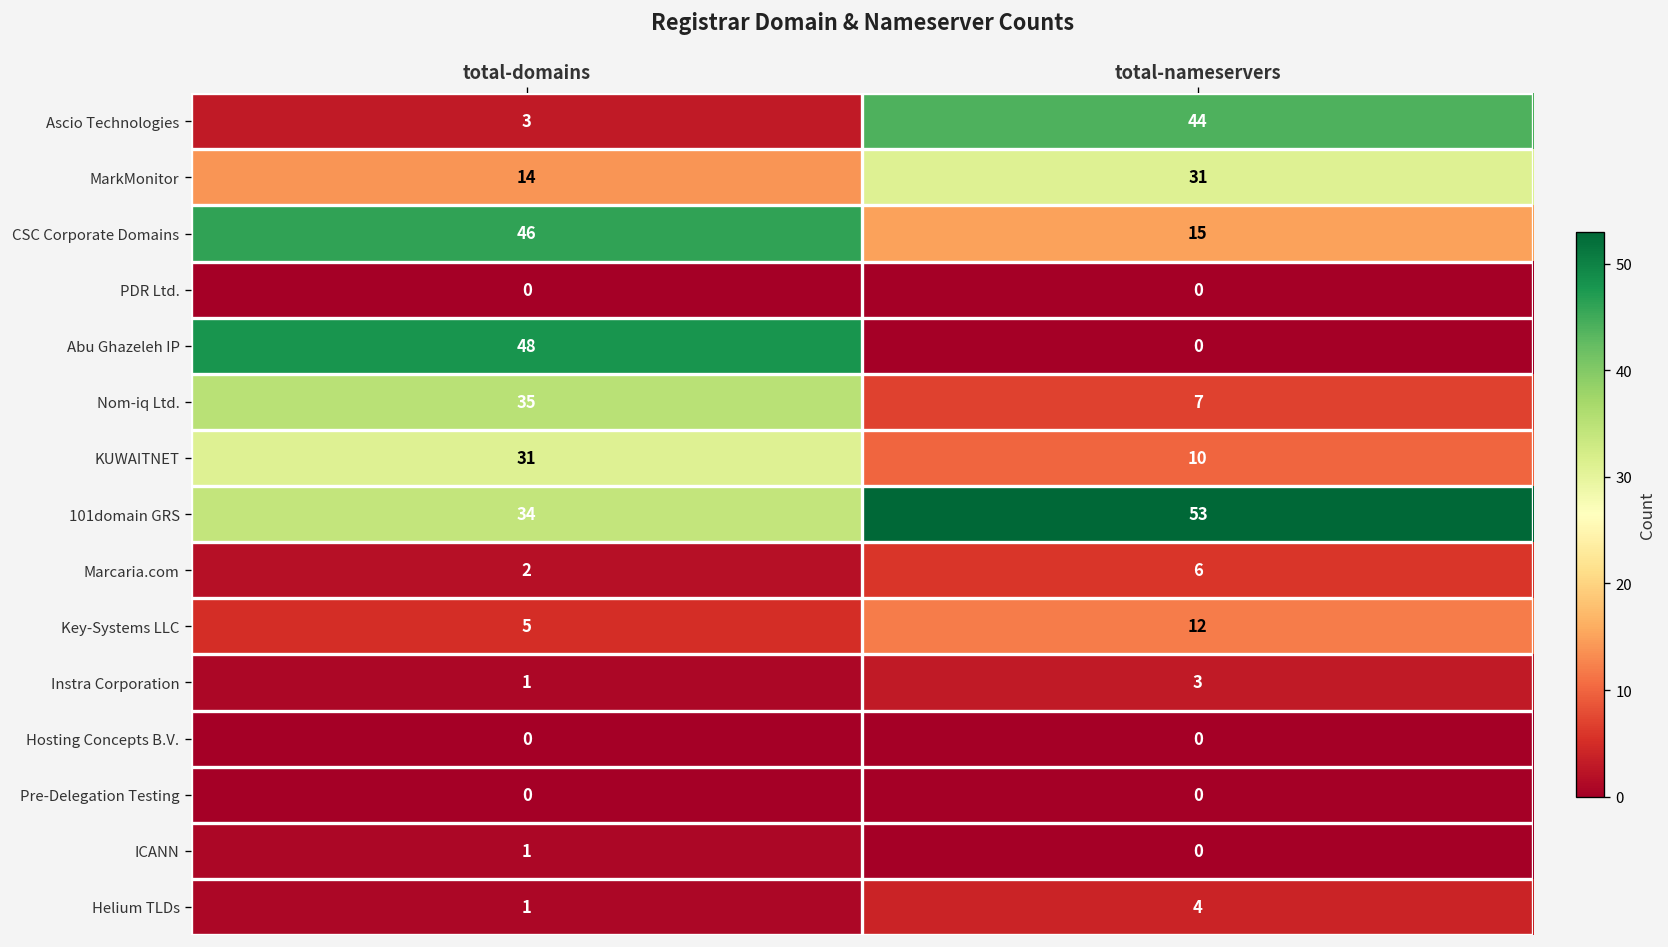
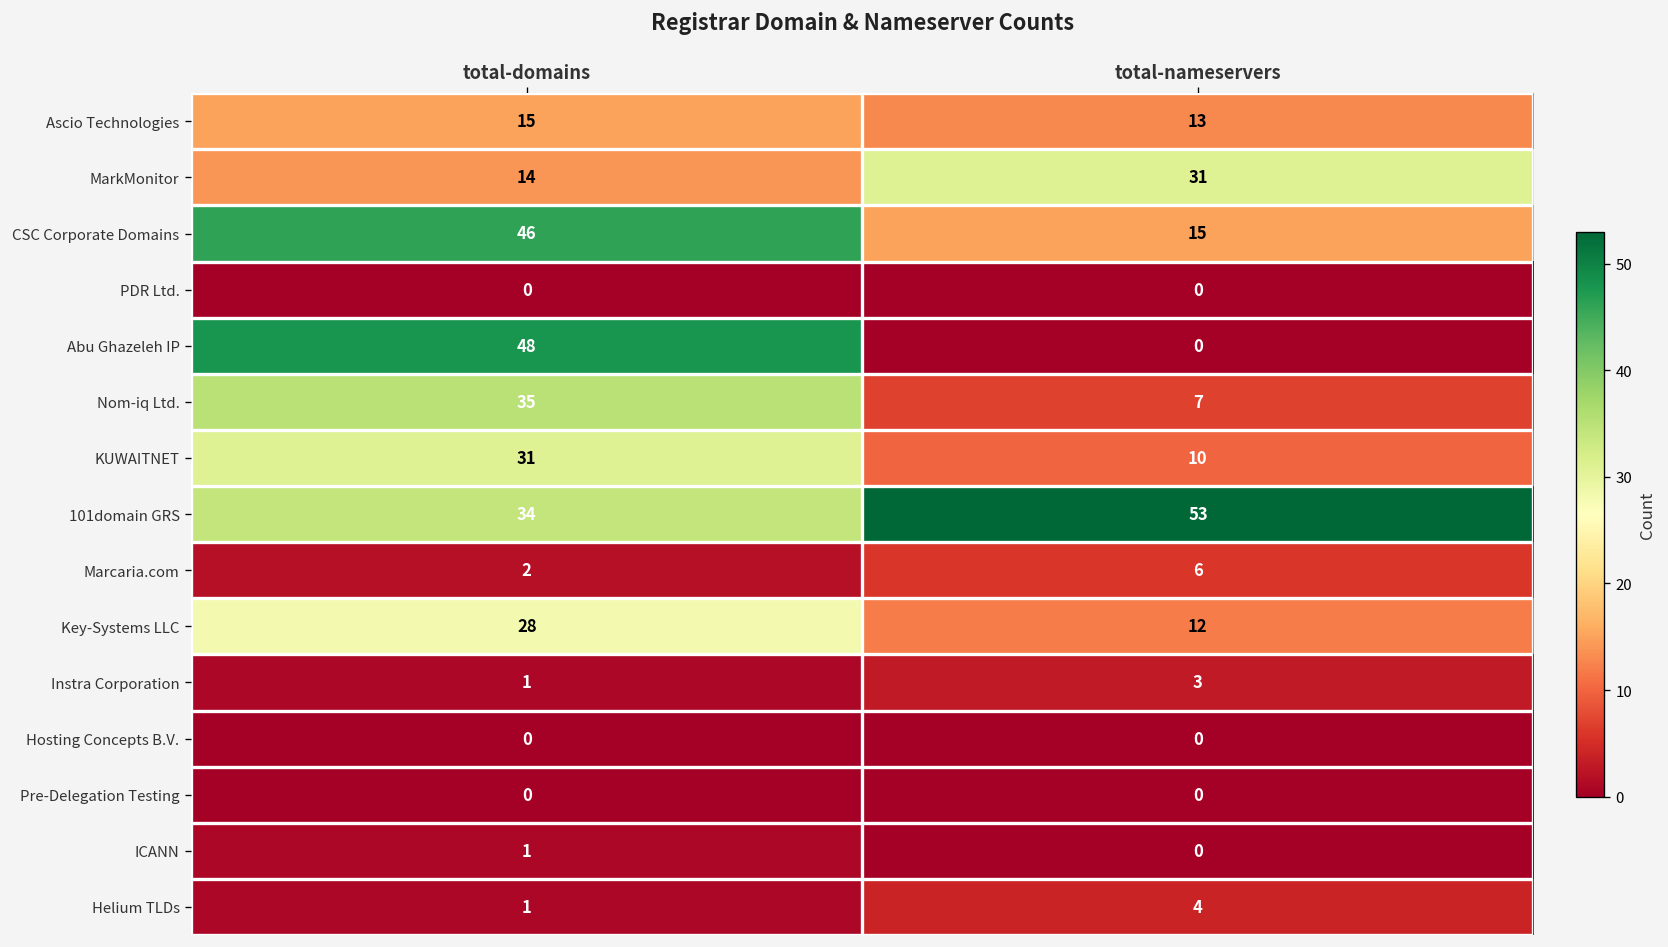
Ascio Technologies, total-domains: 3 -> 15
Ascio Technologies, total-nameservers: 44 -> 13
Key-Systems LLC, total-domains: 5 -> 28
